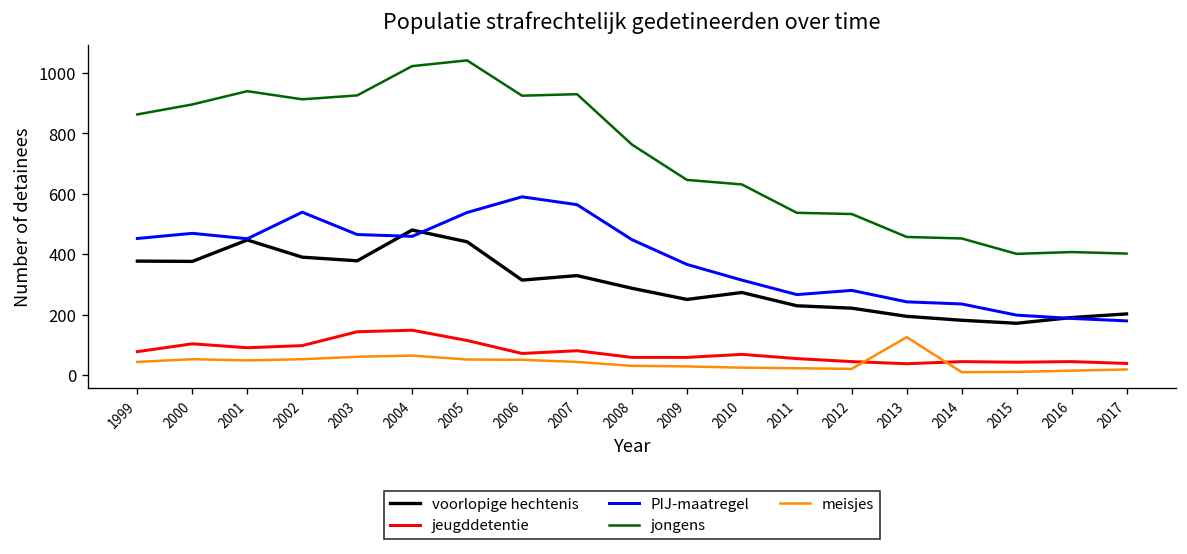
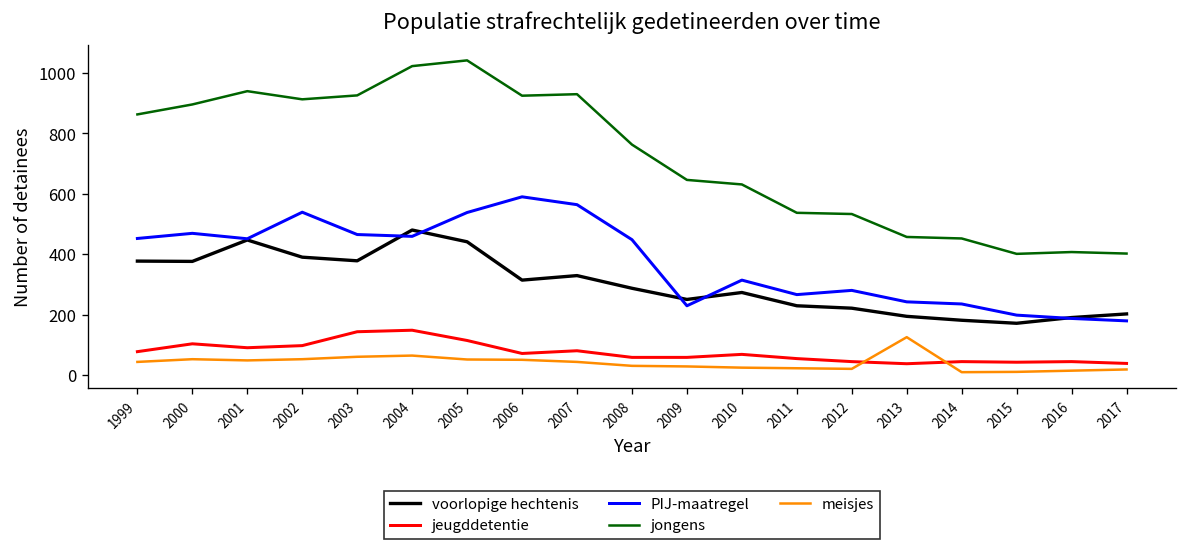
PIJ-maatregel, 2009: 370 -> 230
